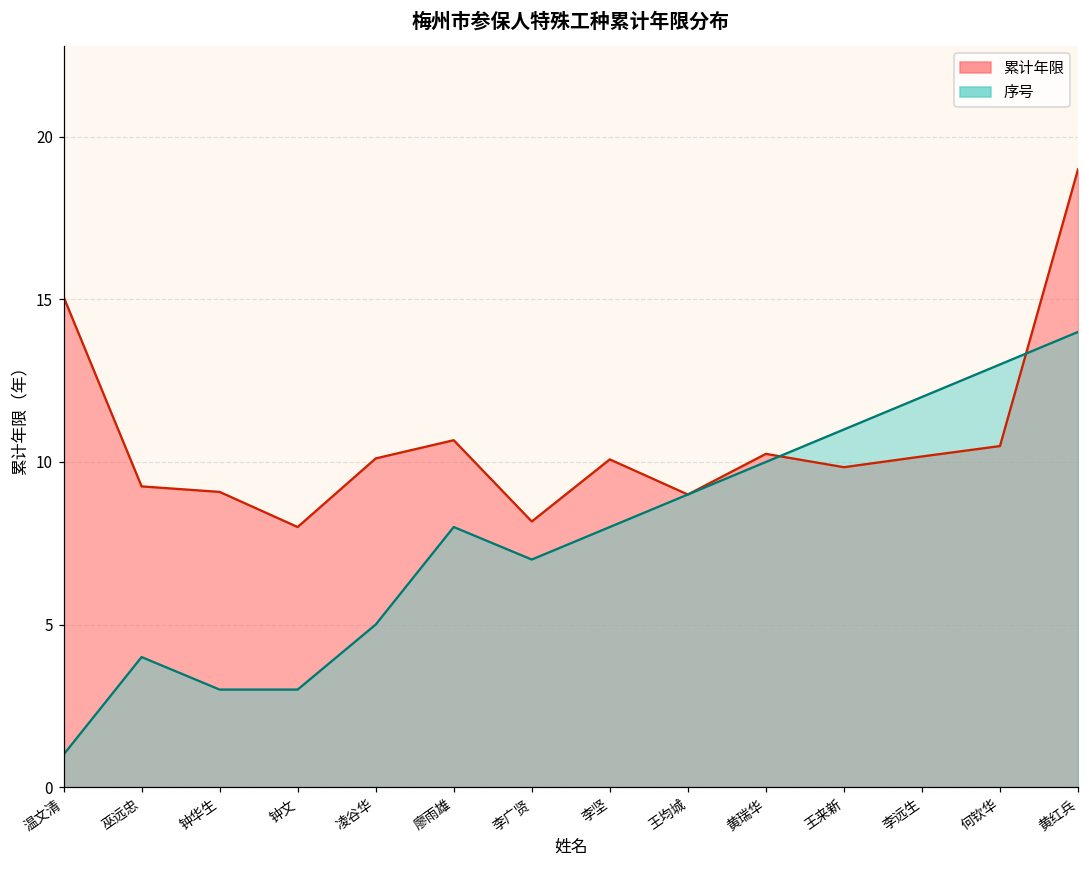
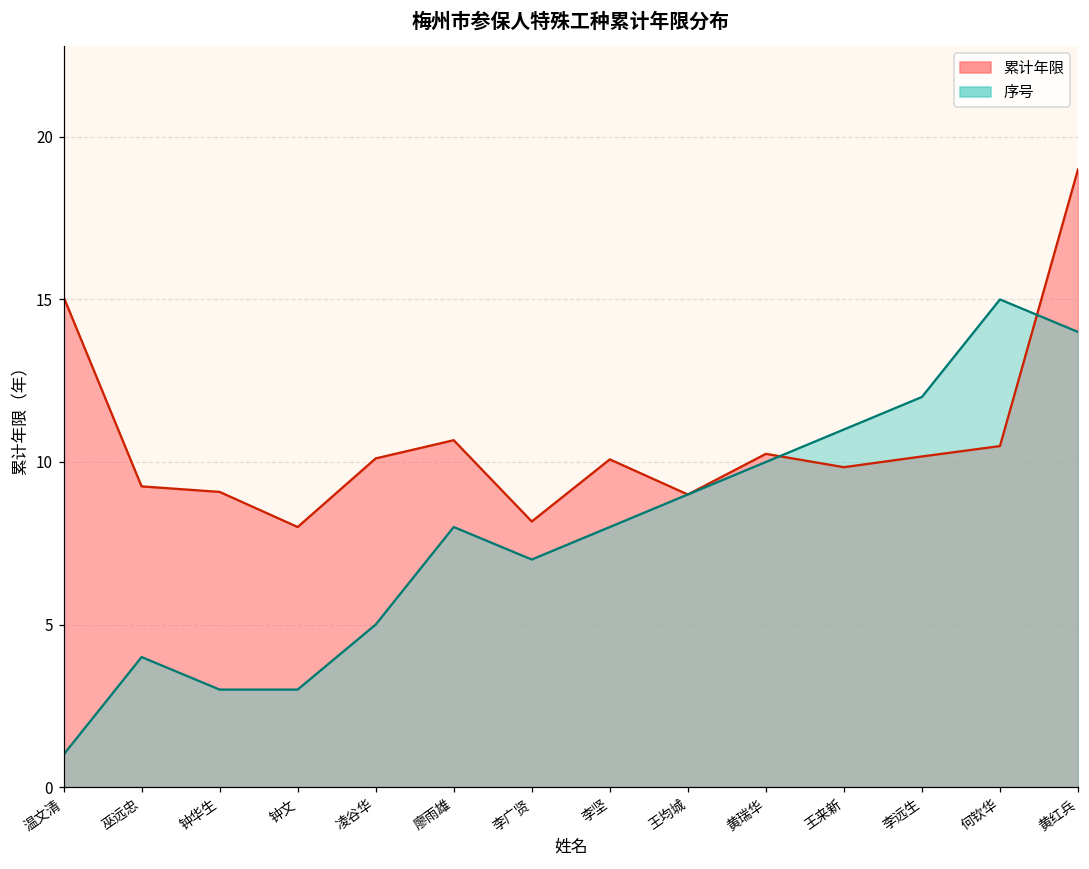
序号, 何钦华: 13 -> 15
